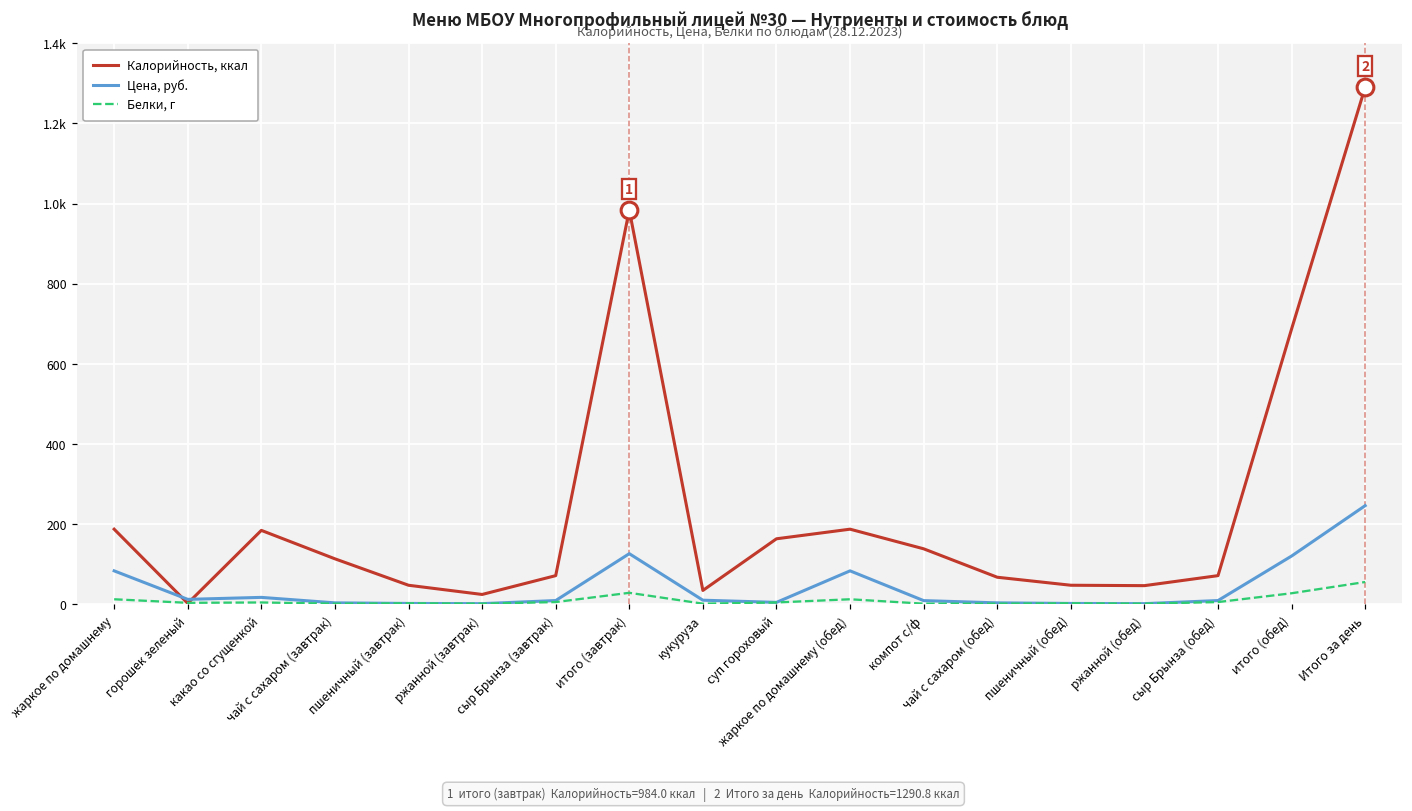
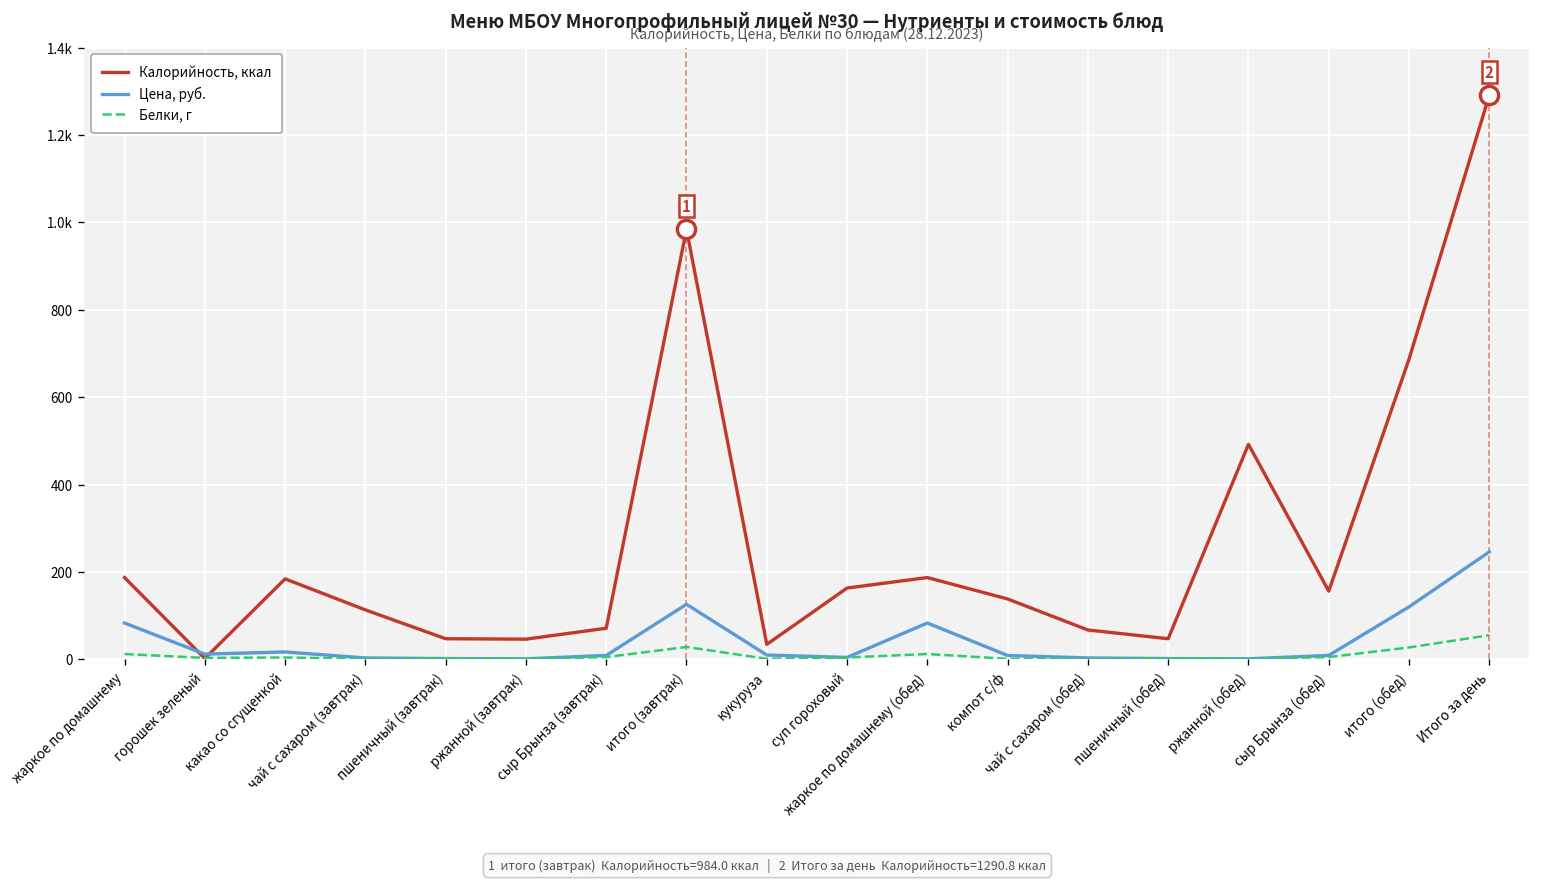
Калорийность, ккал, ржанной (завтрак): 20 -> 50
Калорийность, ккал, ржанной (обед): 50 -> 490
Калорийность, ккал, сыр Брынза (обед): 70 -> 160
